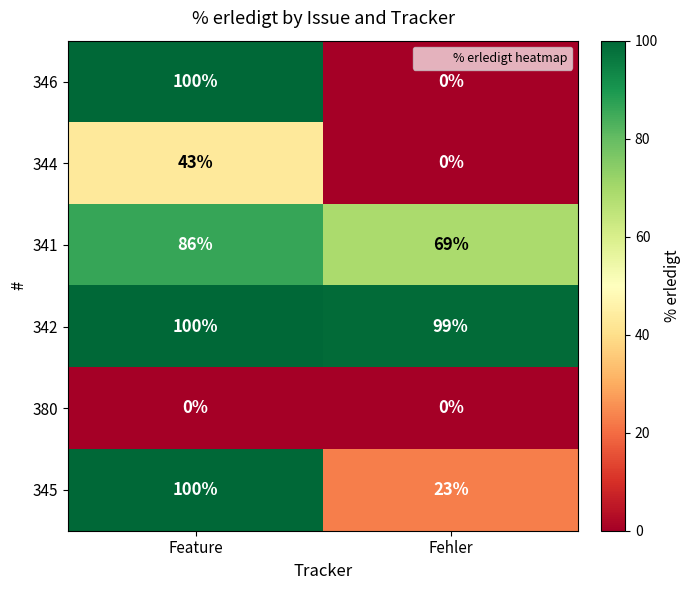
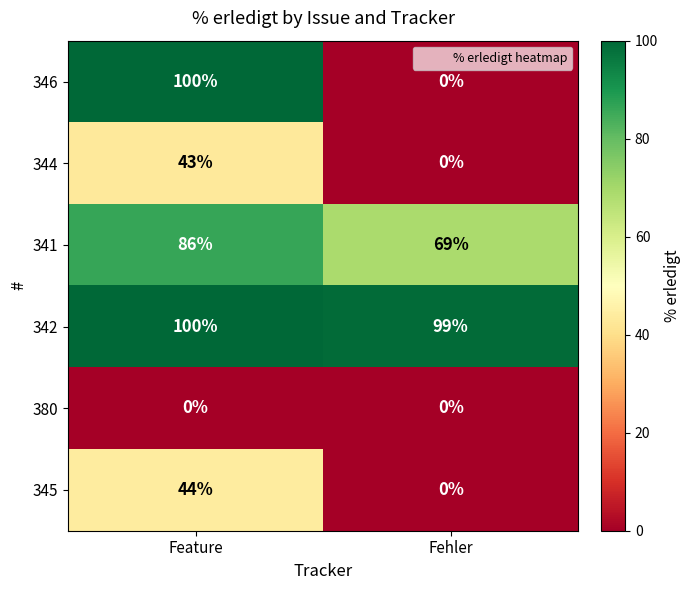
345, Feature: 100% -> 44%
345, Fehler: 23% -> 0%
